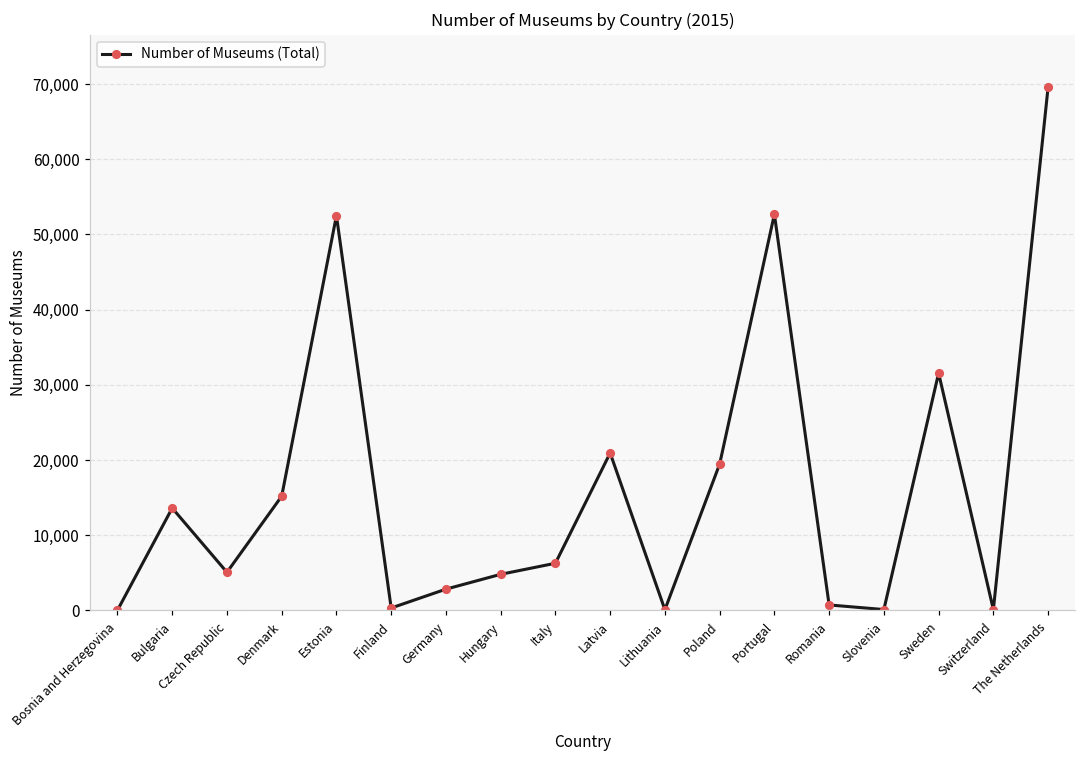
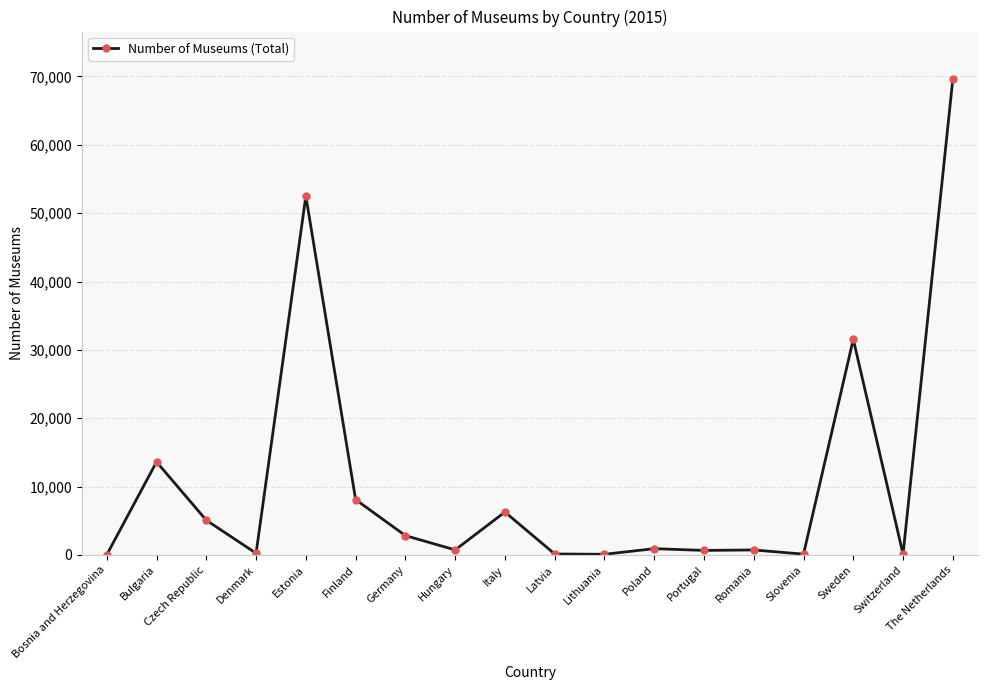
Denmark: 15,000 -> 0
Finland: 0 -> 8,000
Hungary: 5,000 -> 1,000
Latvia: 21,000 -> 0
Poland: 19,000 -> 1,000
Portugal: 53,000 -> 1,000
